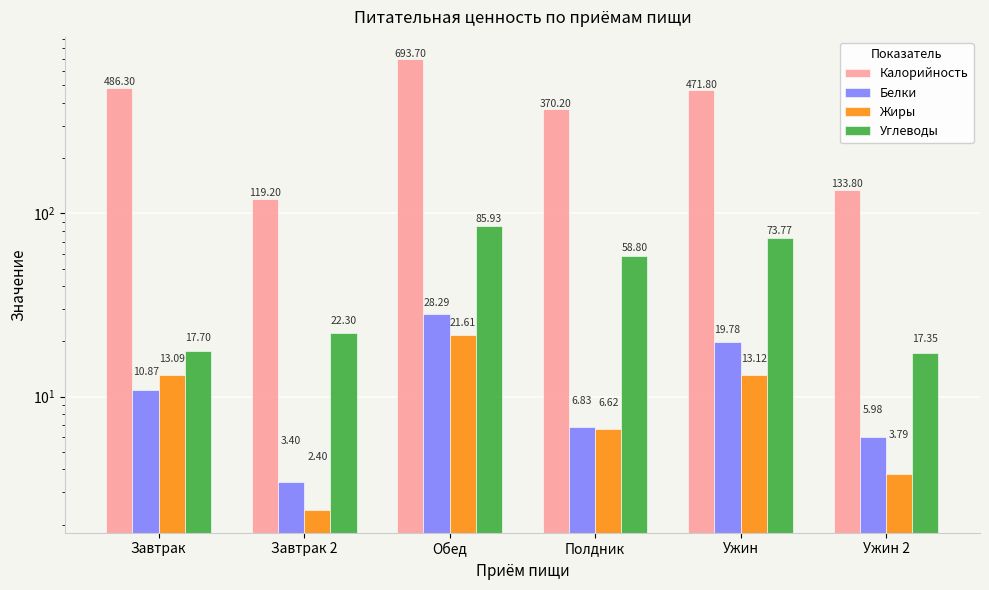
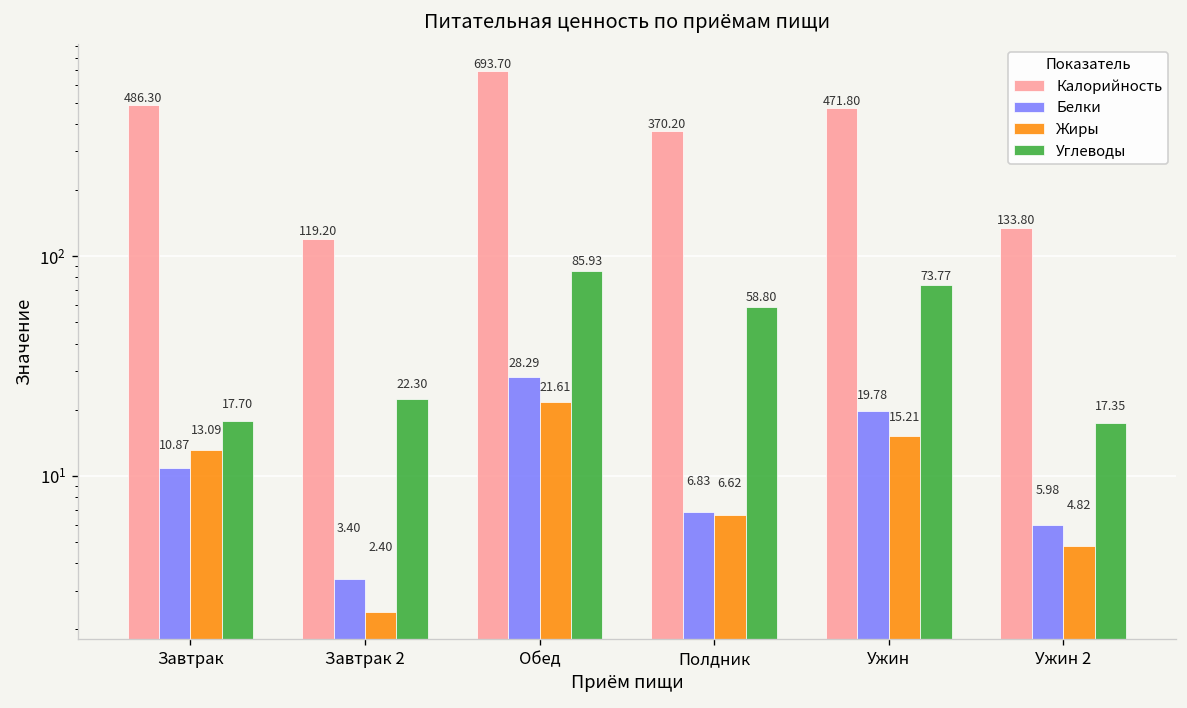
Жиры, Ужин: 13.12 -> 15.21
Жиры, Ужин 2: 3.79 -> 4.82
